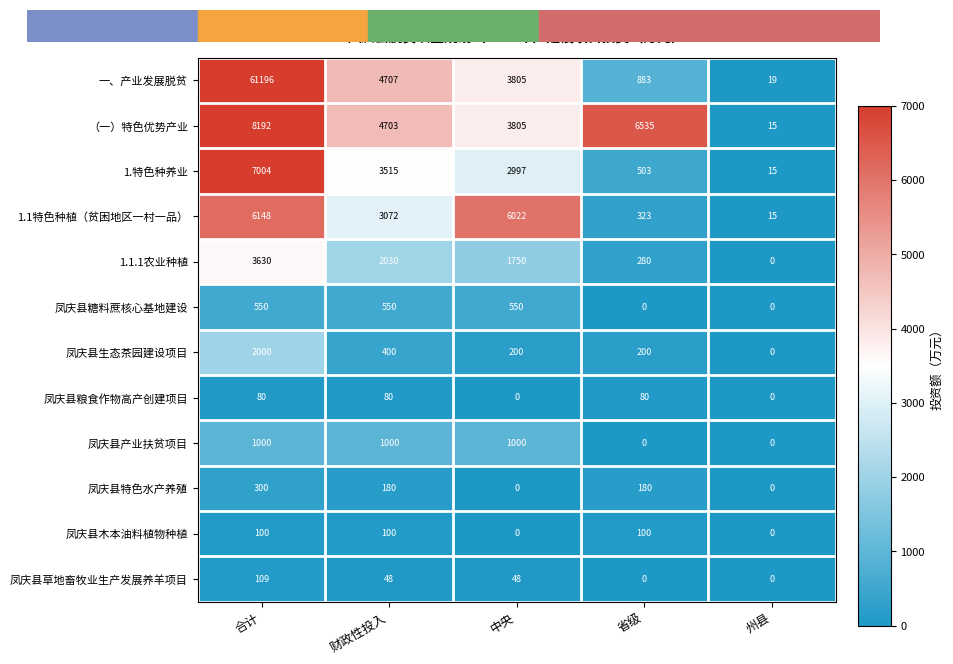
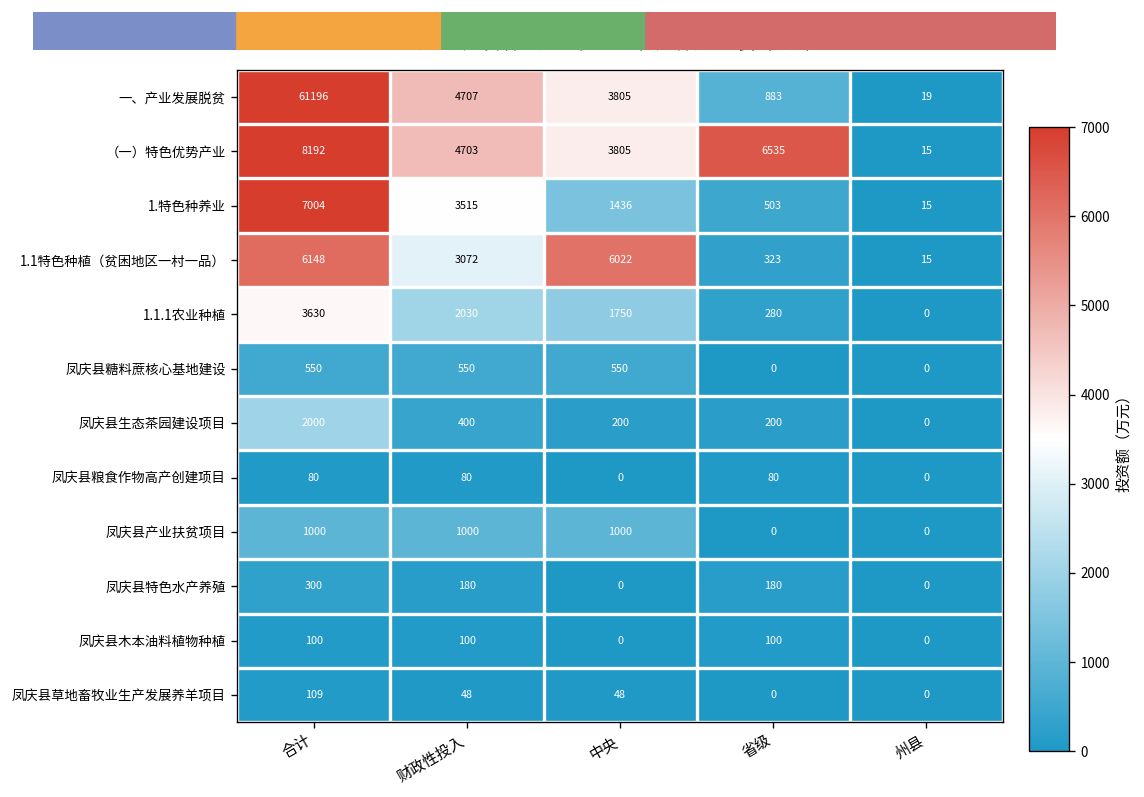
1.特色种养业, 中央: 2997 -> 1436
